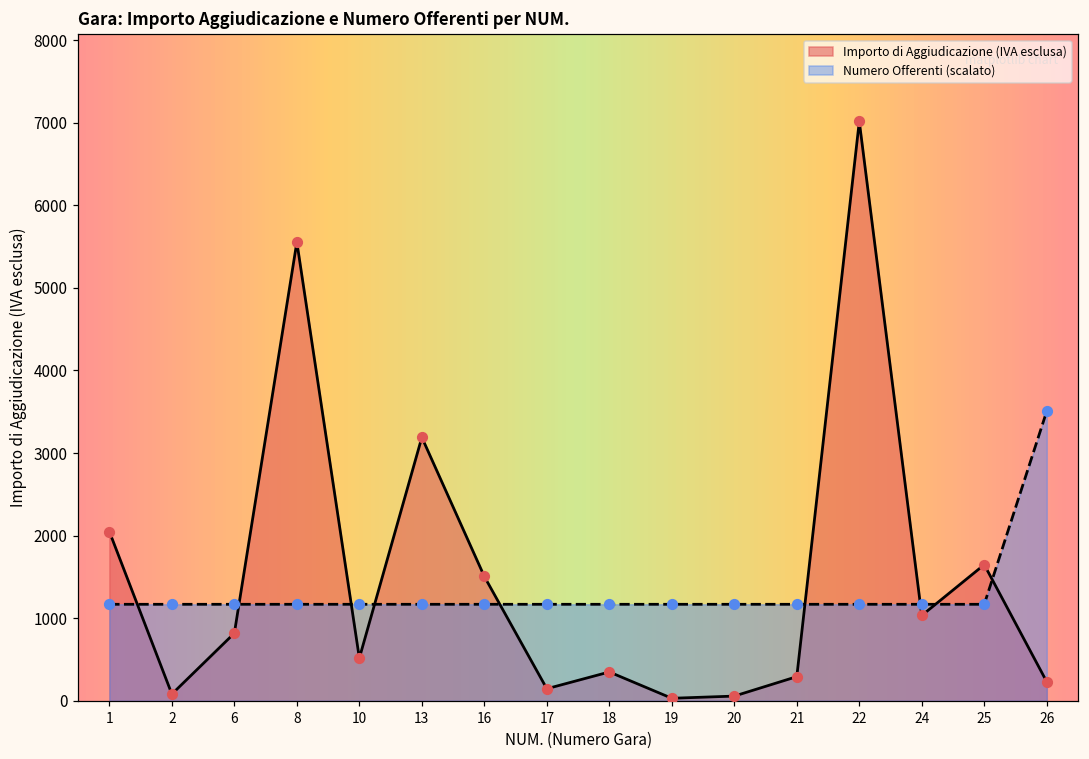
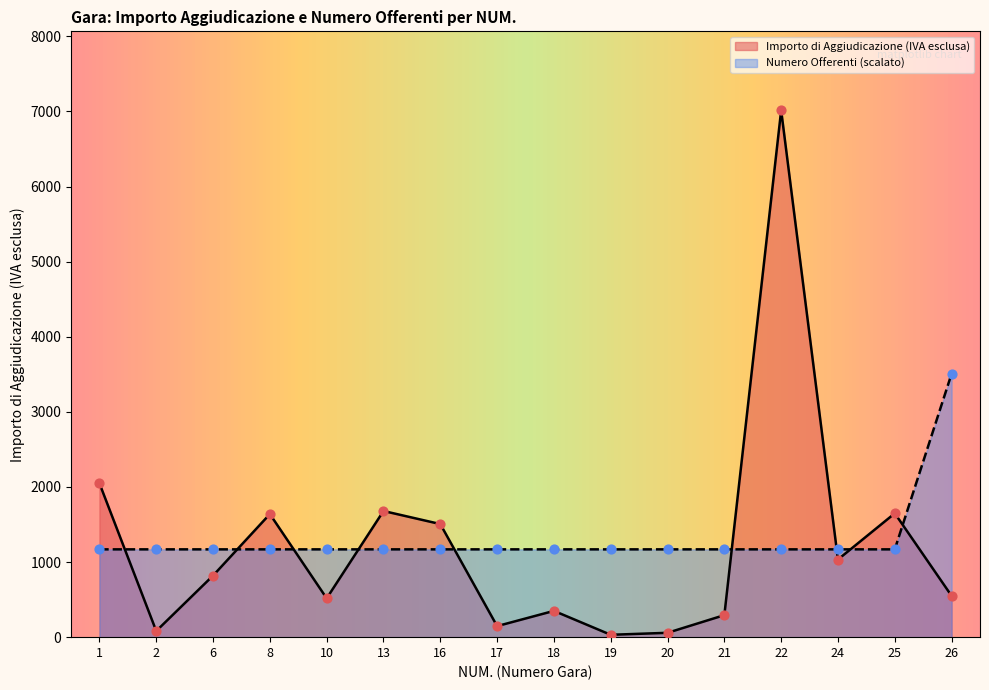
Importo di Aggiudicazione (IVA esclusa), 8: 5600 -> 1600
Importo di Aggiudicazione (IVA esclusa), 13: 3200 -> 1700
Importo di Aggiudicazione (IVA esclusa), 26: 200 -> 600
